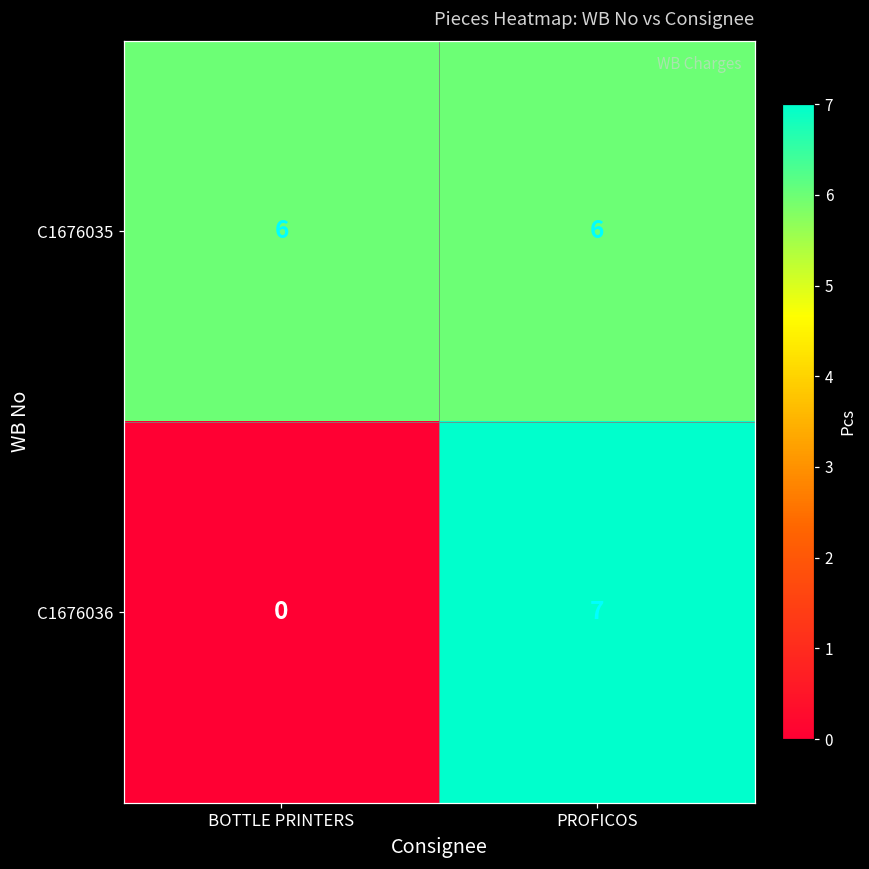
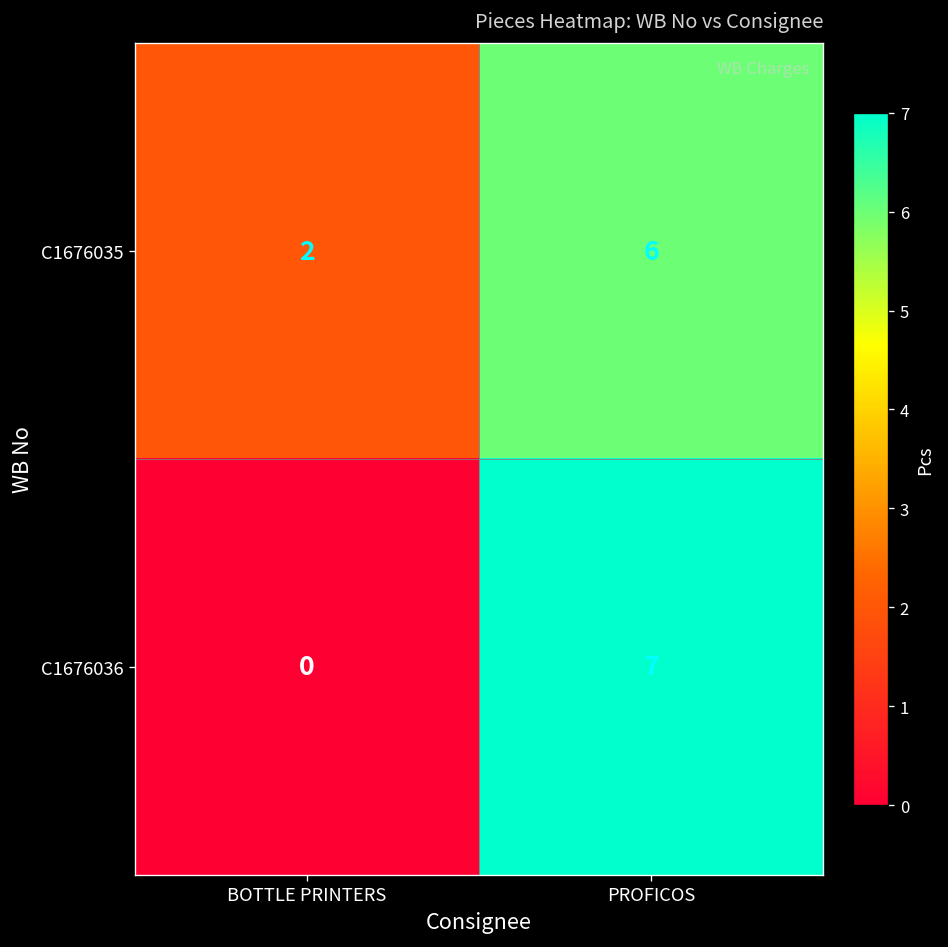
C1676035, BOTTLE PRINTERS: 6 -> 2
